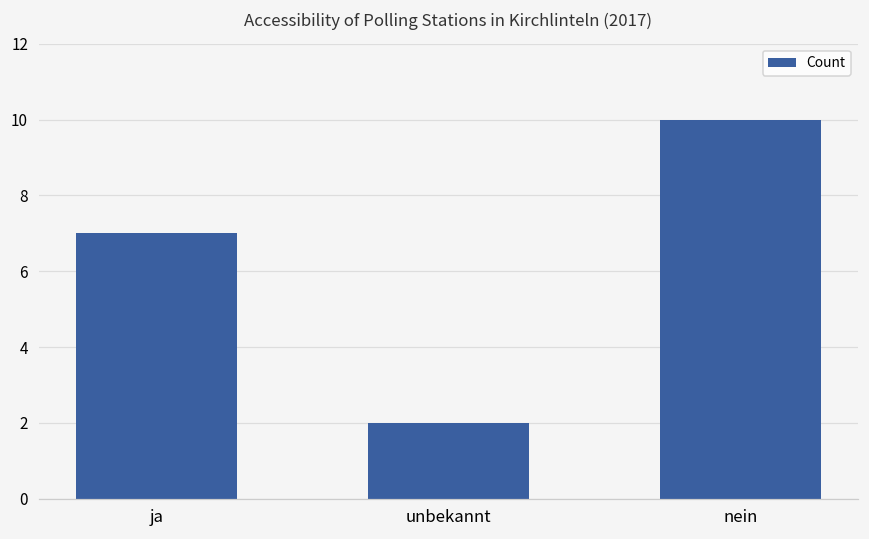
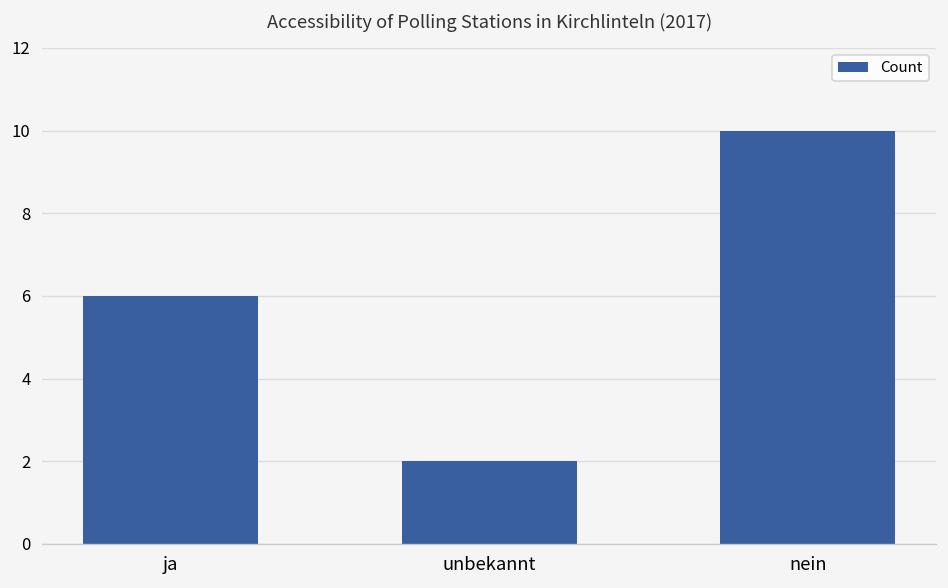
ja: 7 -> 6
